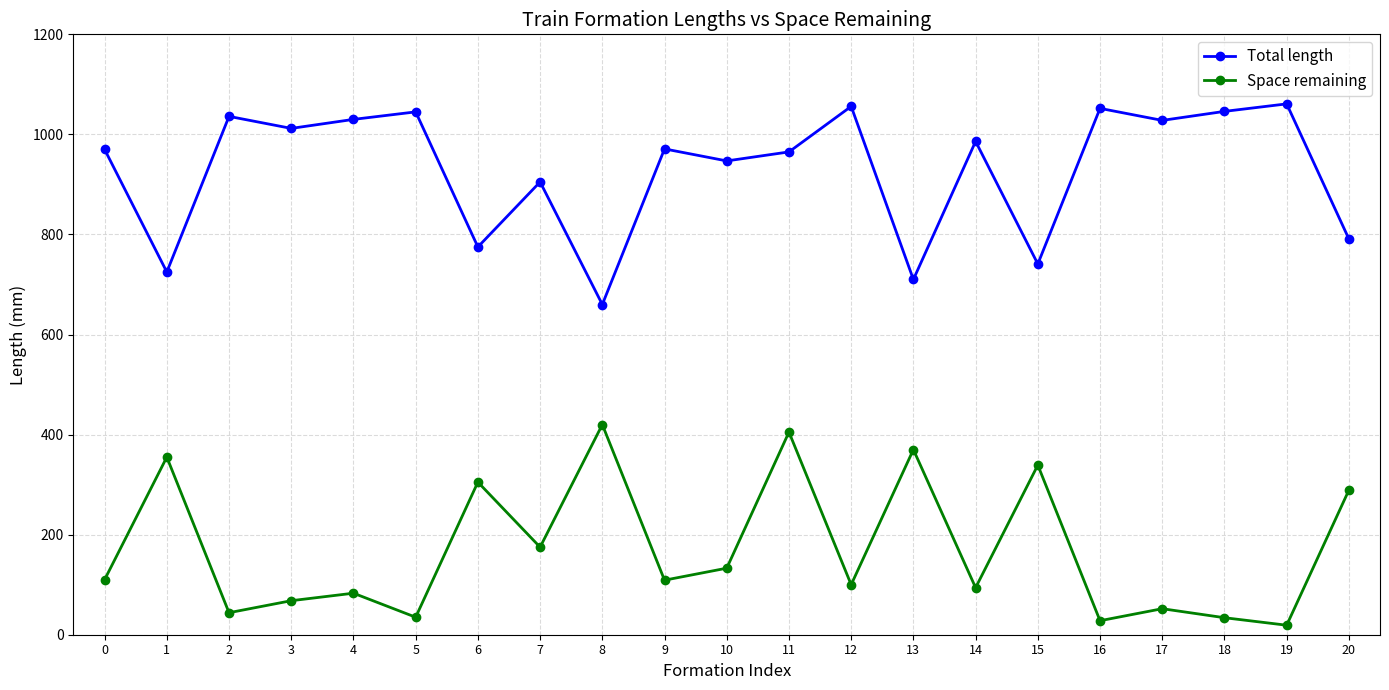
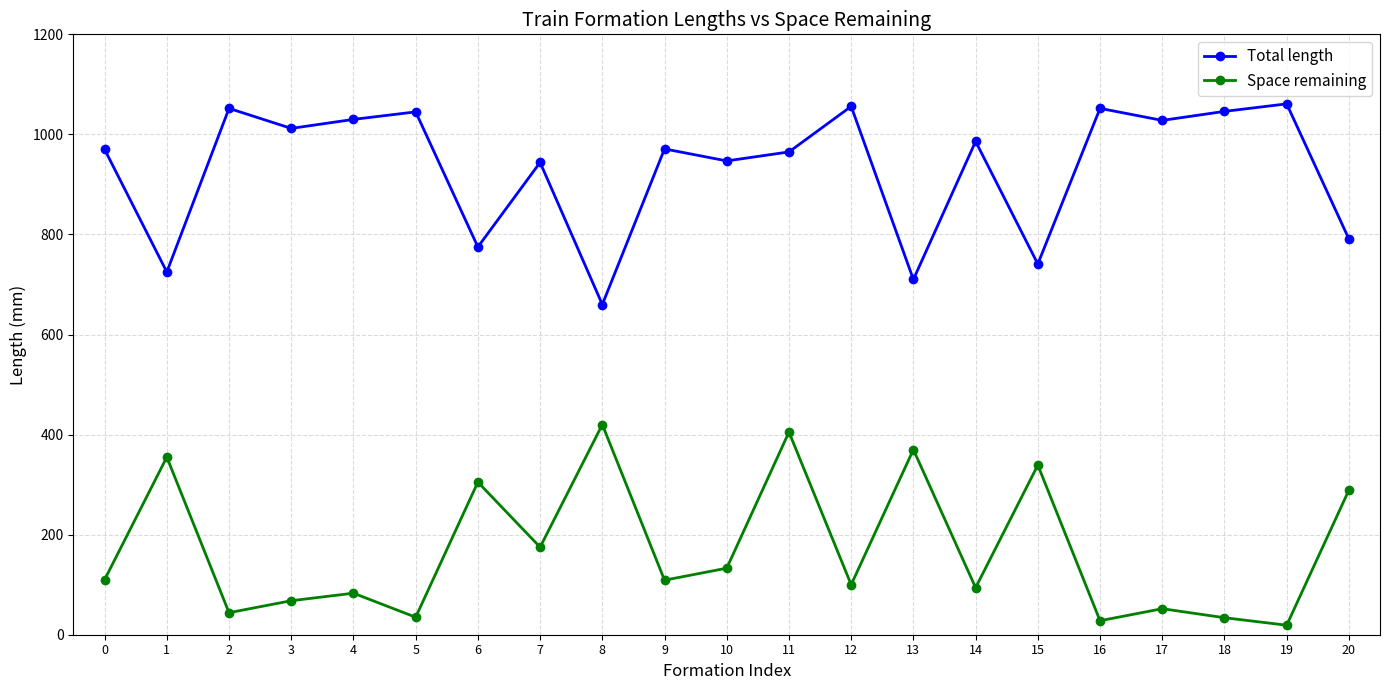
Total length, 2: 1040 -> 1050
Total length, 7: 910 -> 940
